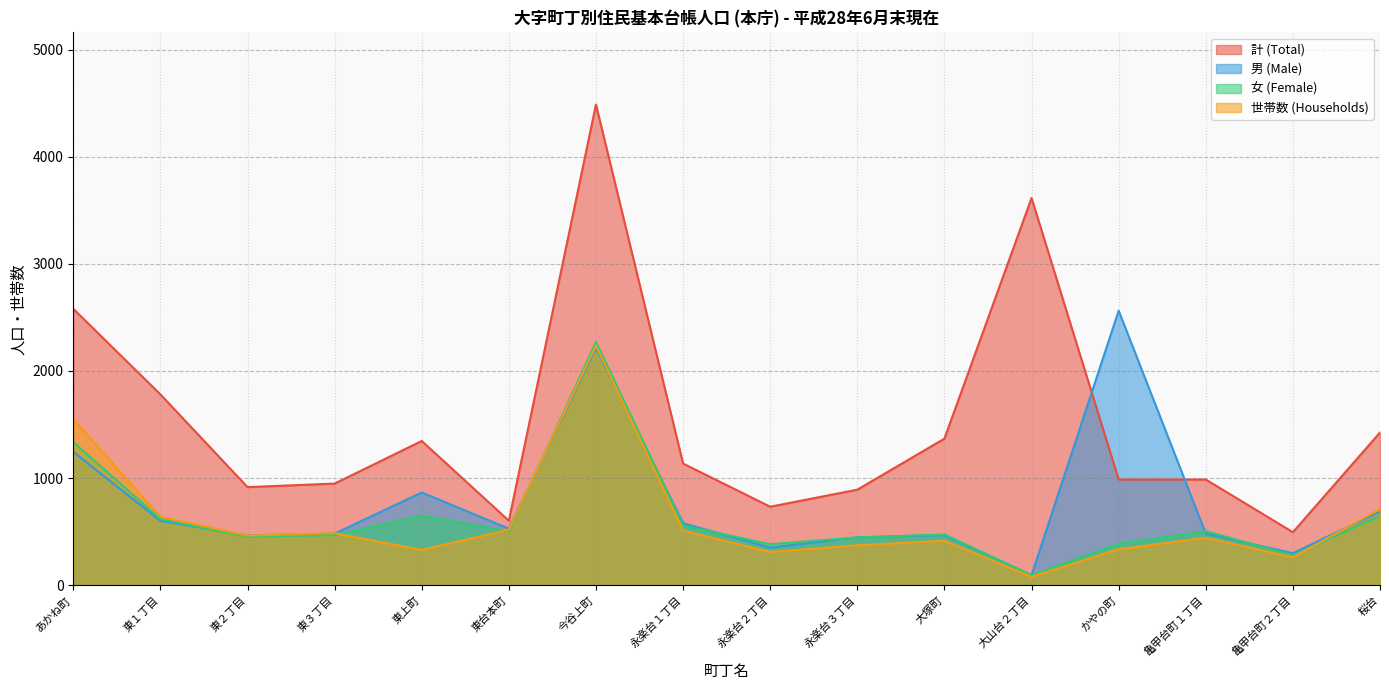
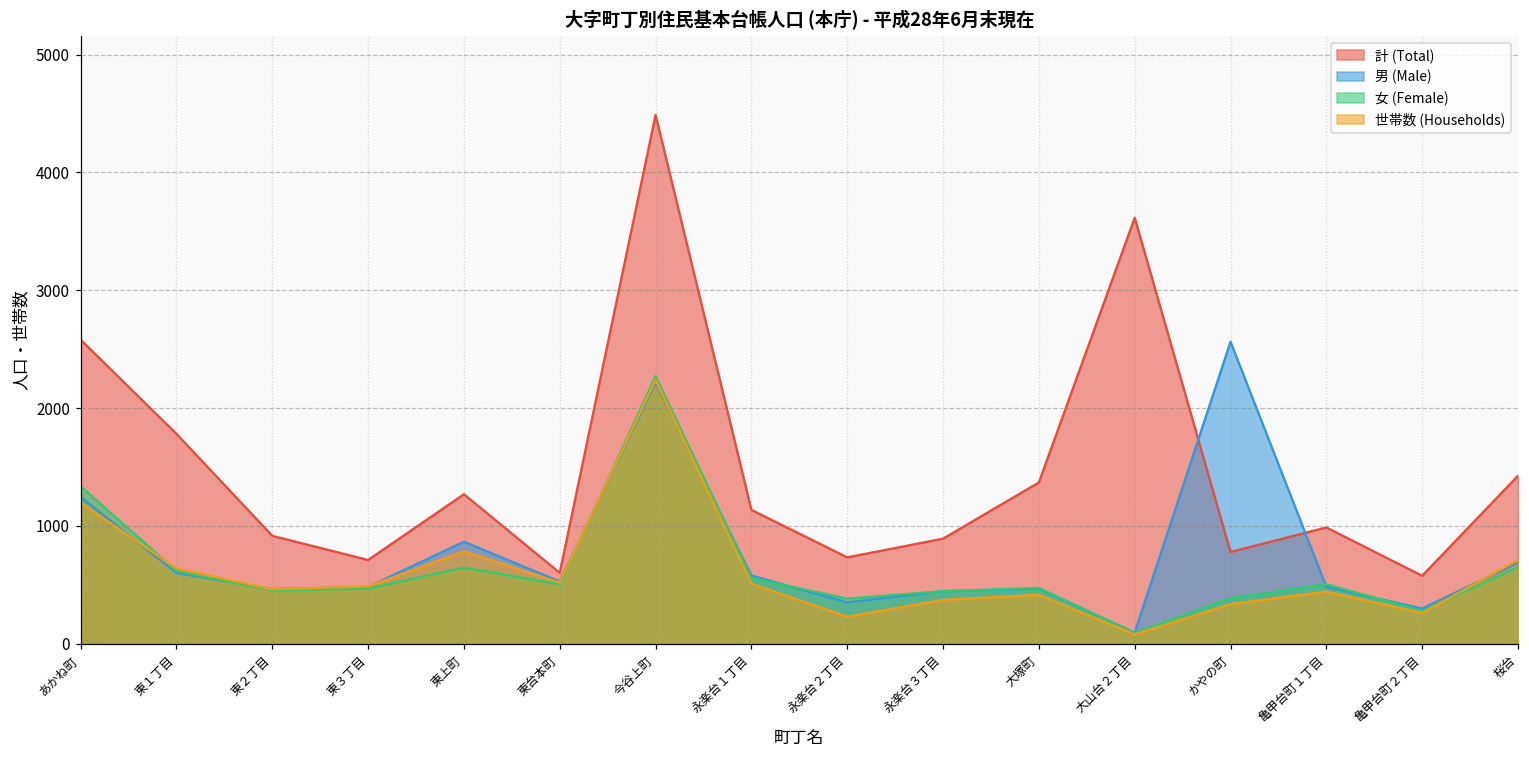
世帯数 (Households), あかね町: 1550 -> 1200
計 (Total), 東３丁目: 950 -> 710
計 (Total), 東上町: 1350 -> 1270
世帯数 (Households), 東上町: 330 -> 780
世帯数 (Households), 永楽台２丁目: 310 -> 230
計 (Total), かやの町: 990 -> 780
計 (Total), 亀甲台町２丁目: 490 -> 580
